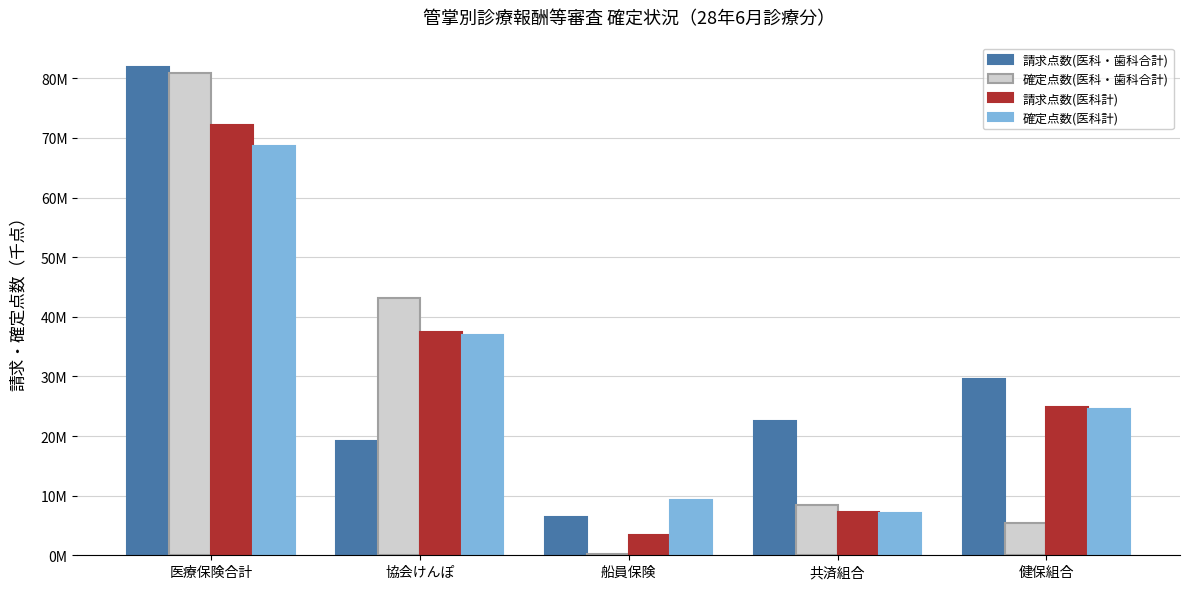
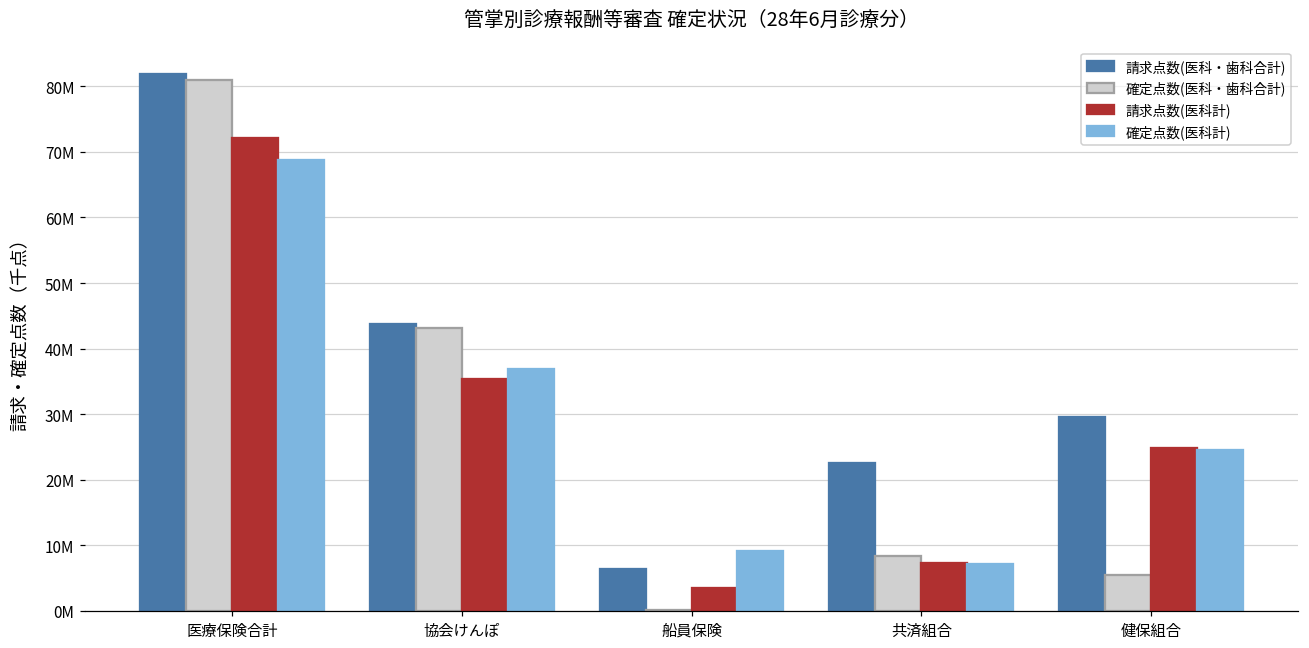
請求点数(医科・歯科合計), 協会けんぽ: 19000000 -> 44000000
請求点数(医科計), 協会けんぽ: 37000000 -> 35000000
